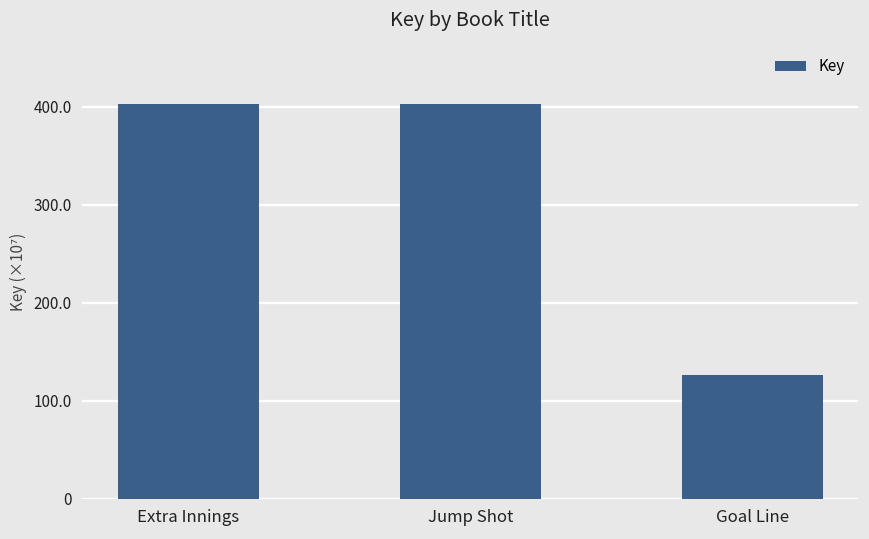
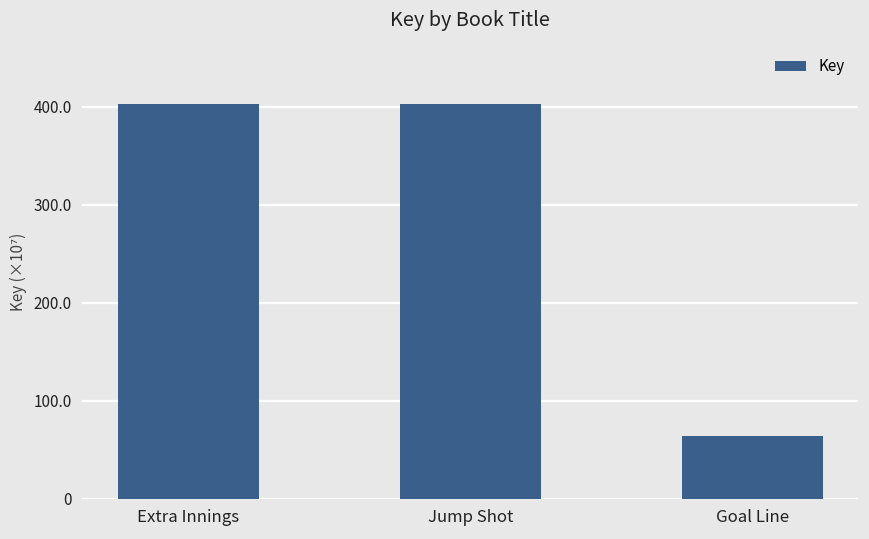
Goal Line: 130 -> 60
